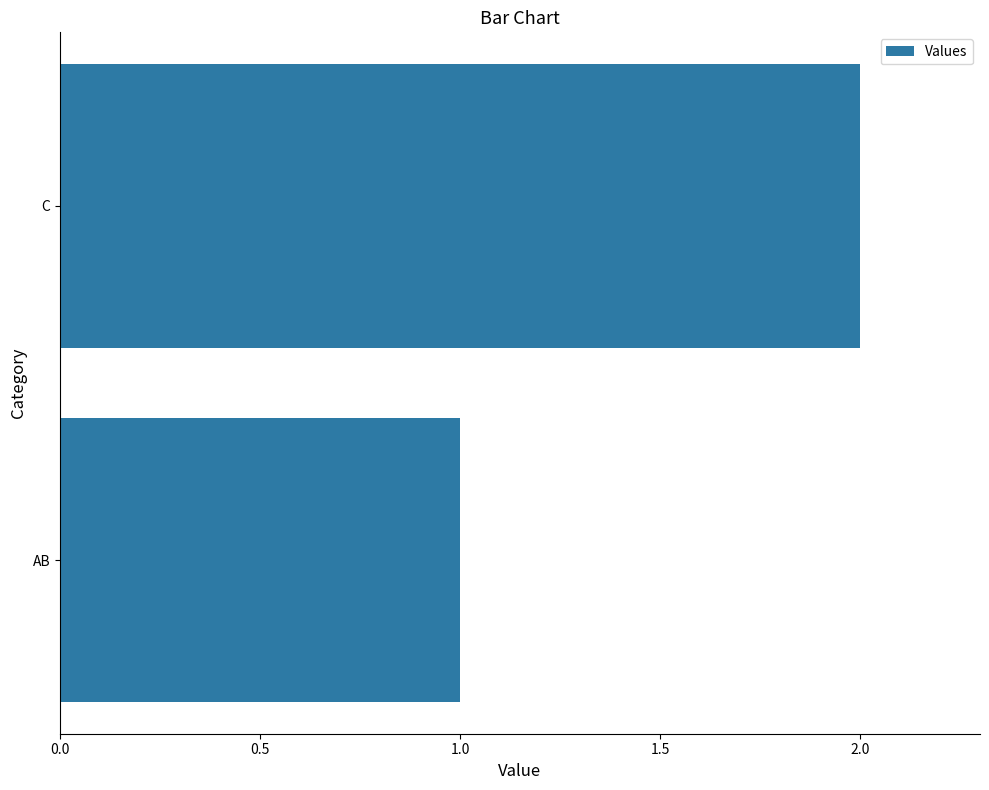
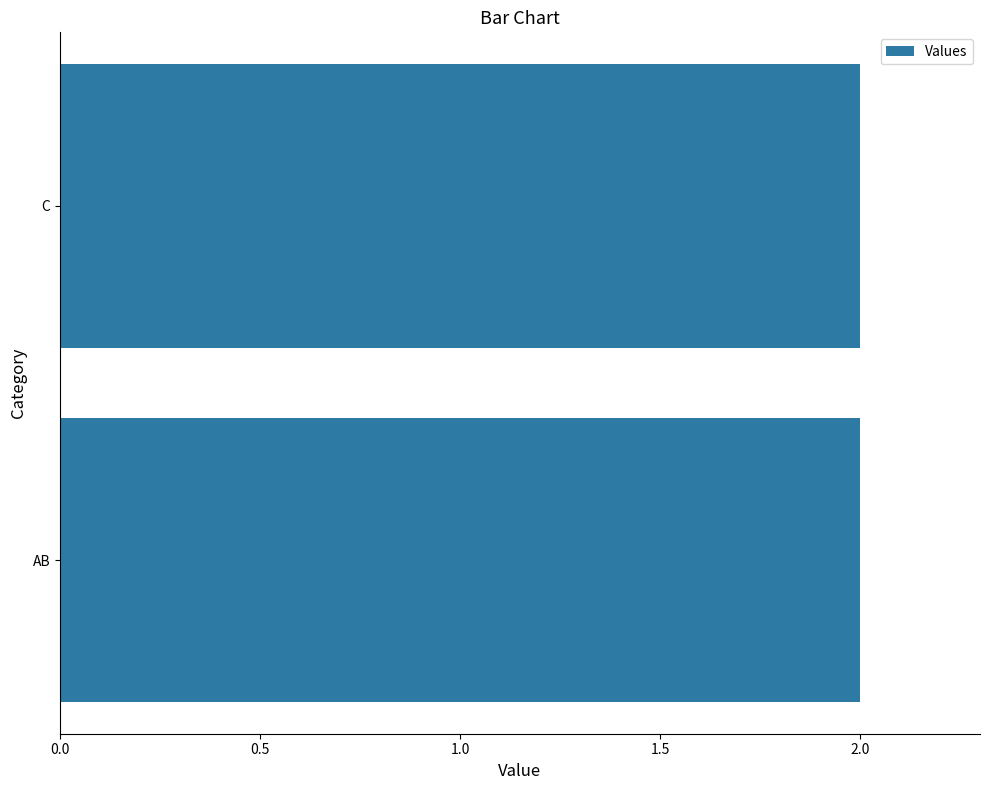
AB: 1 -> 2
